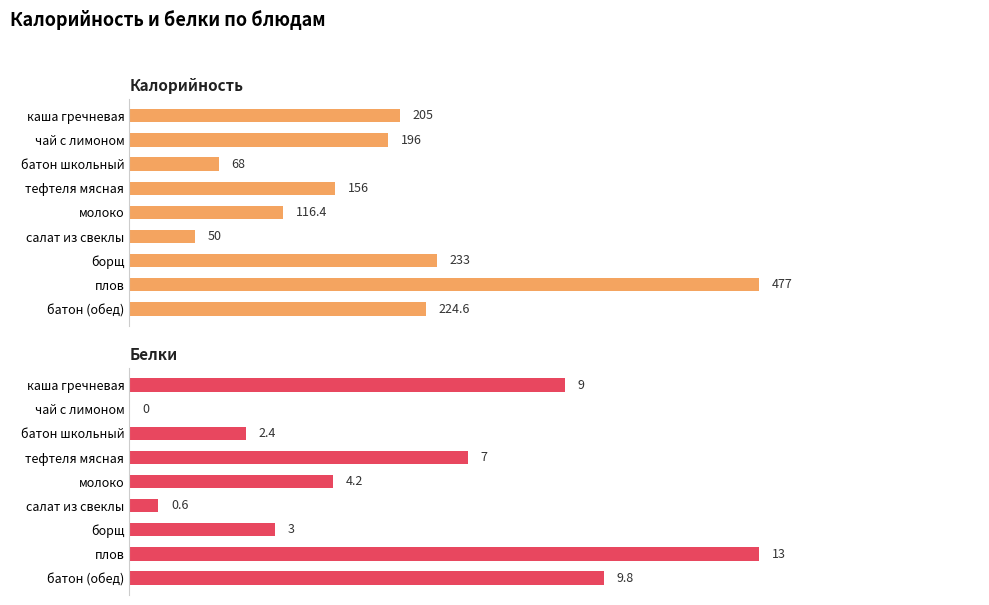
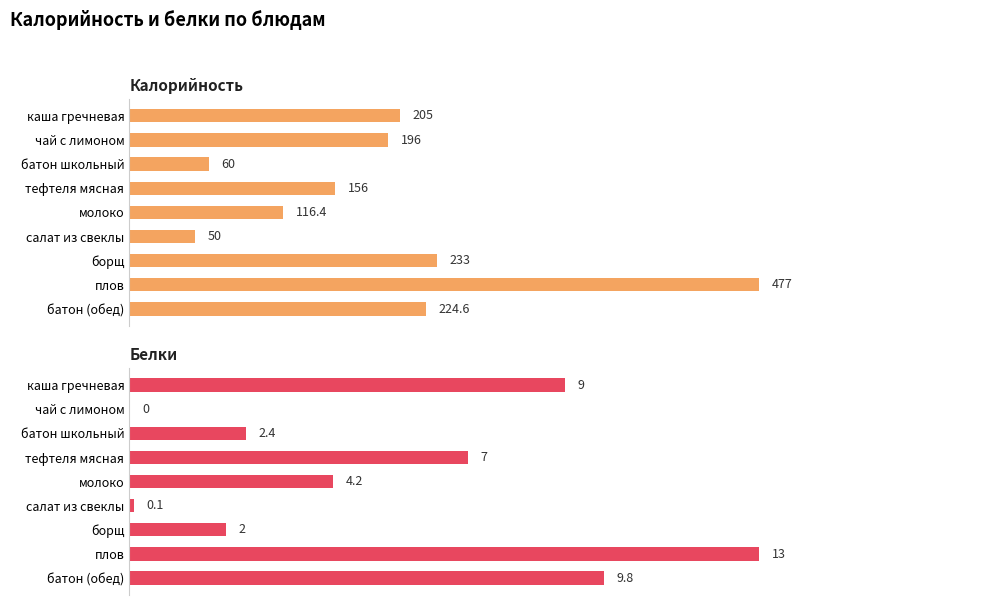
Калорийность, батон школьный: 68 -> 60
Белки, салат из свеклы: 0.6 -> 0.1
Белки, борщ: 3 -> 2
